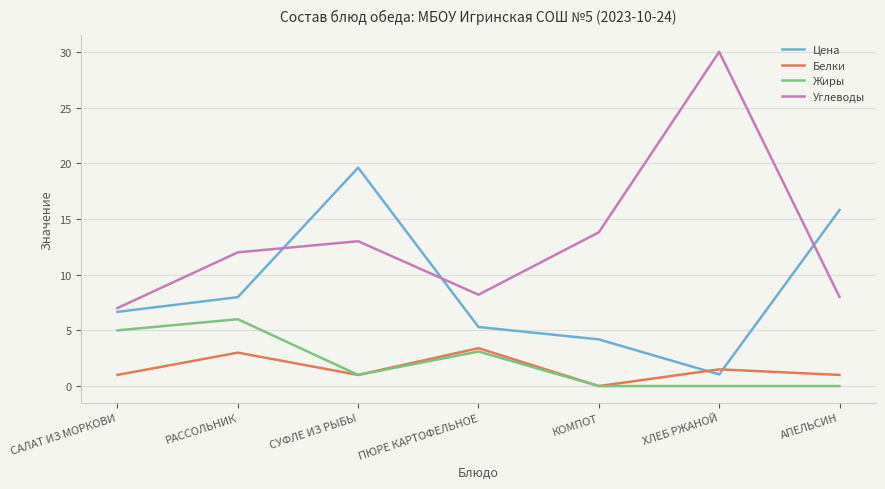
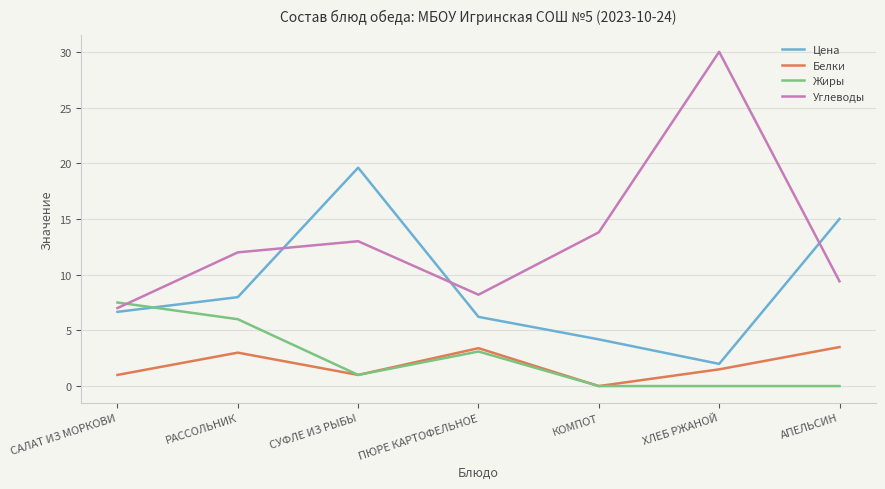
Жиры, САЛАТ ИЗ МОРКОВИ: 5.0 -> 7.5
Цена, ПЮРЕ КАРТОФЕЛЬНОЕ: 5.3 -> 6.2
Цена, ХЛЕБ РЖАНОЙ: 1.0 -> 2.0
Цена, АПЕЛЬСИН: 15.8 -> 15.0
Белки, АПЕЛЬСИН: 1.0 -> 3.5
Углеводы, АПЕЛЬСИН: 8.0 -> 9.4
